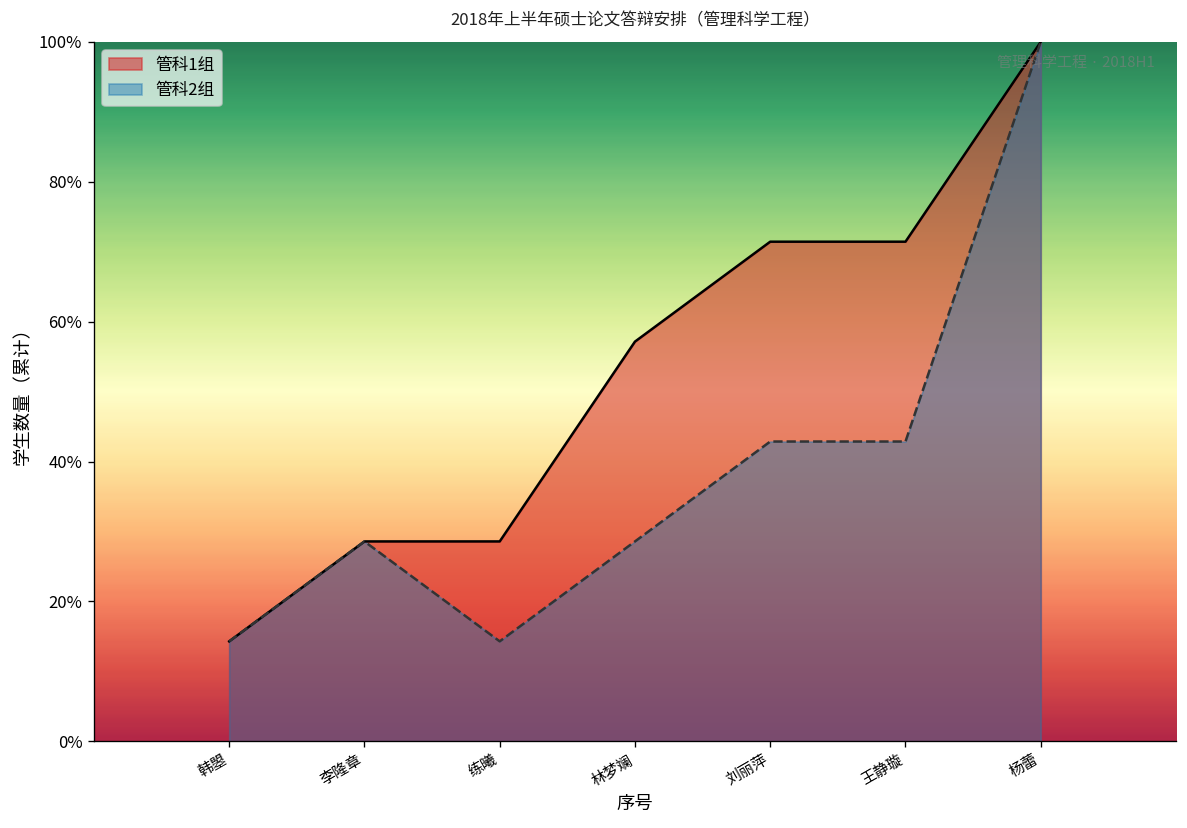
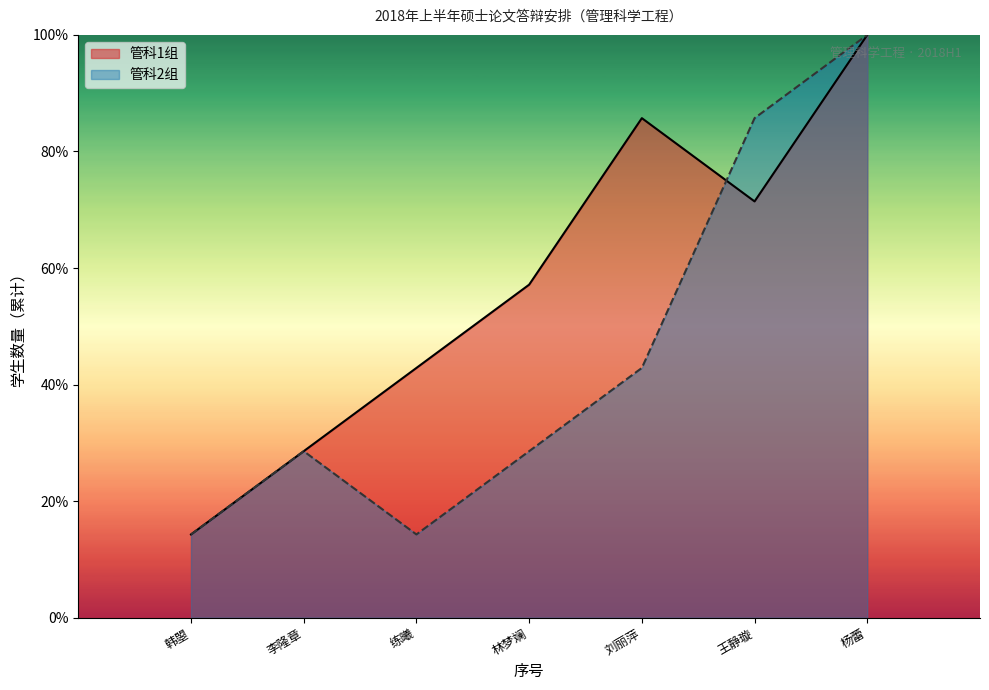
管科1组, 练曦: 29% -> 43%
管科1组, 刘丽萍: 71% -> 86%
管科2组, 王静璇: 43% -> 86%
